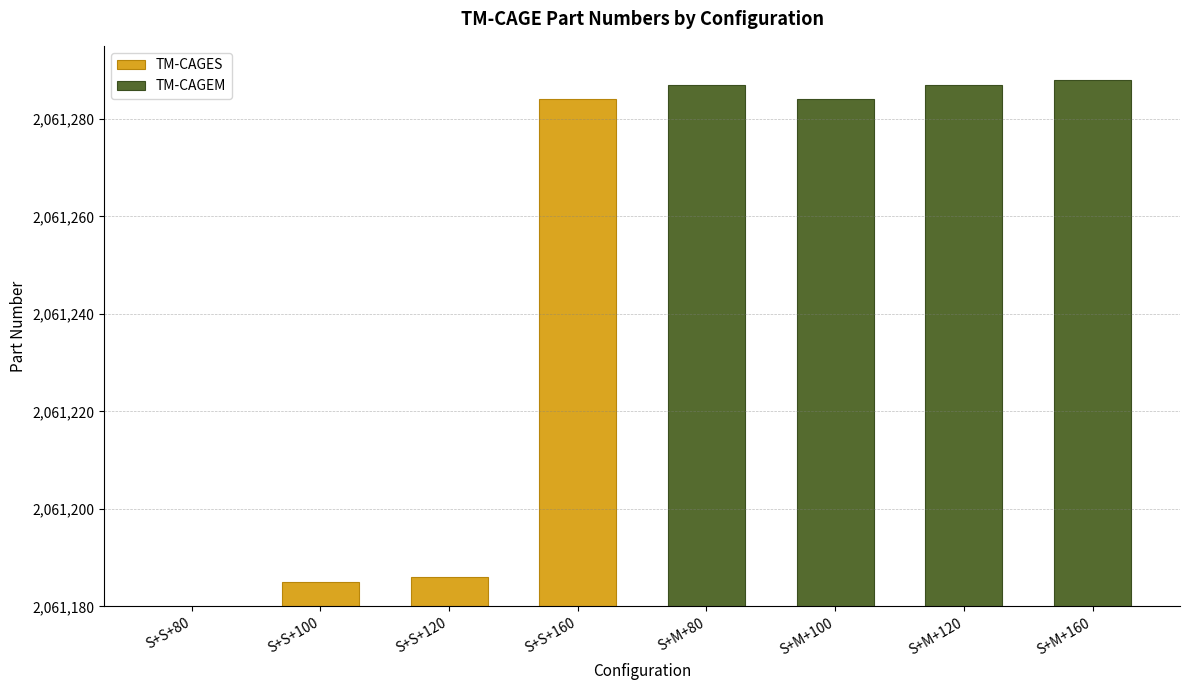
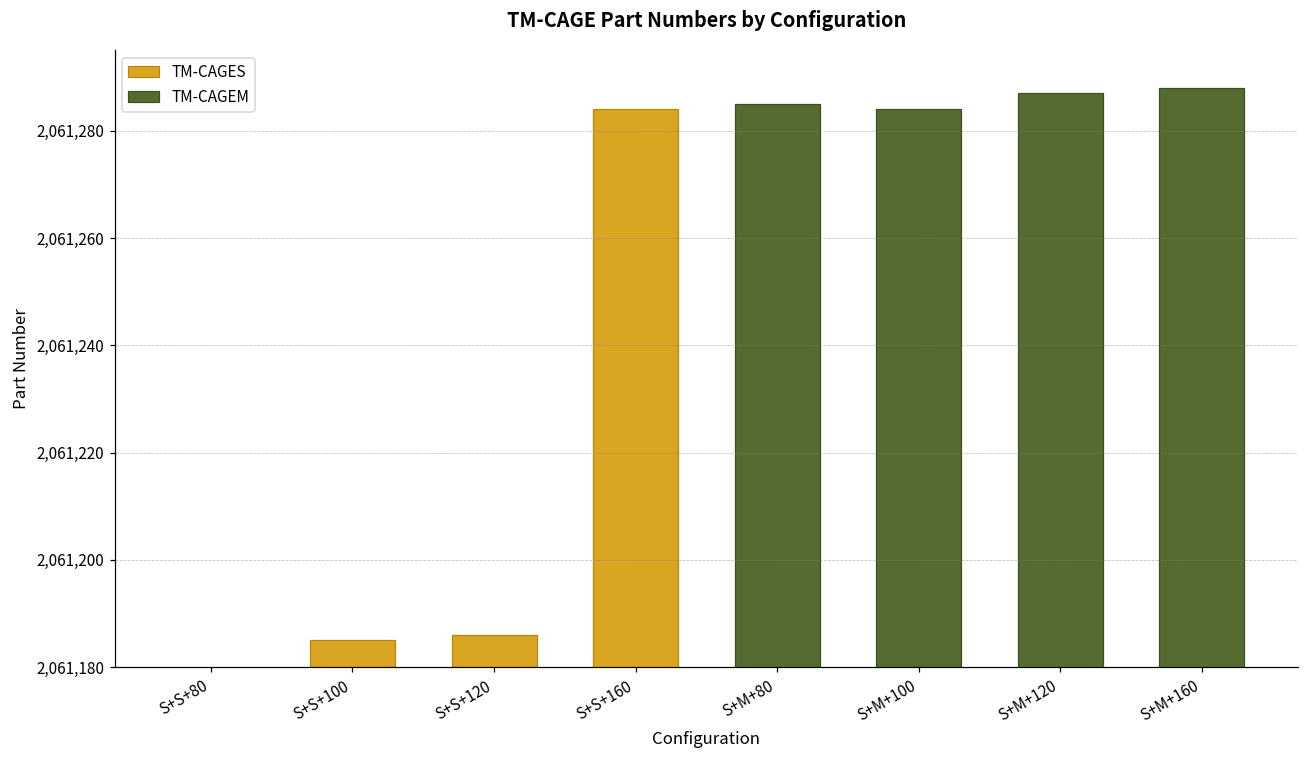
TM-CAGEM, S+M+80: 2,061,287 -> 2,061,285
